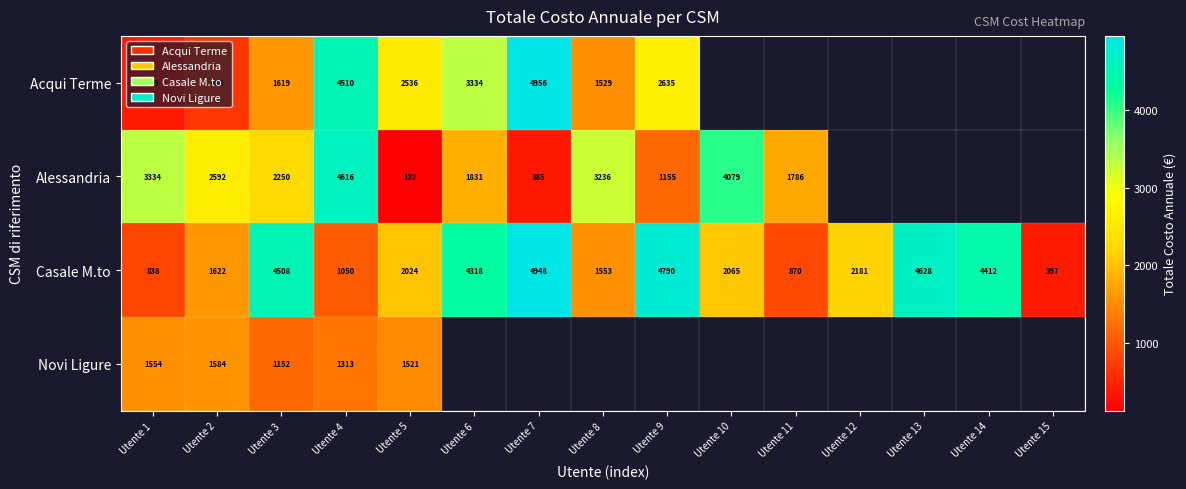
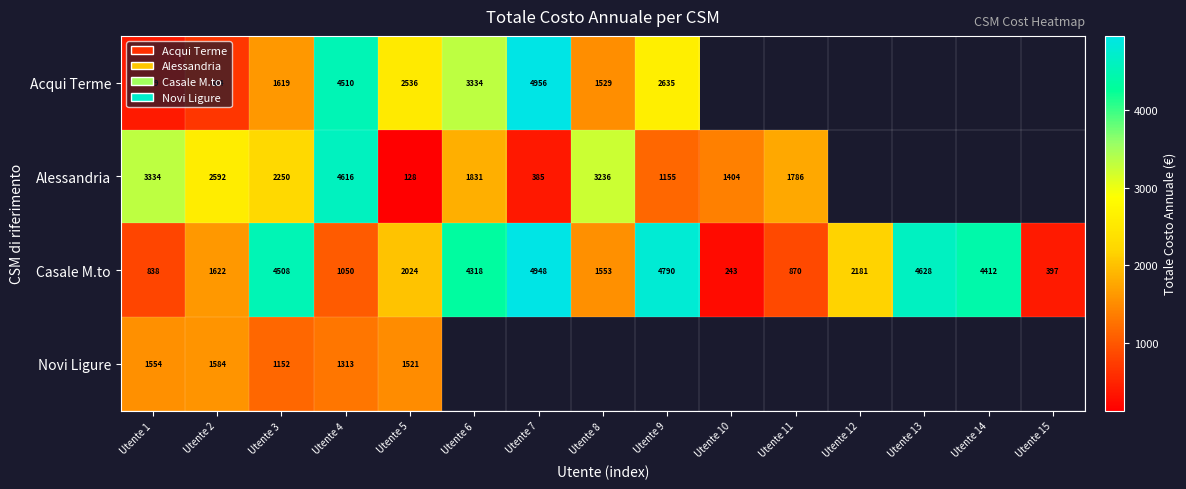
Alessandria, Utente 10: 4079 -> 1404
Casale M.to, Utente 10: 2065 -> 243
